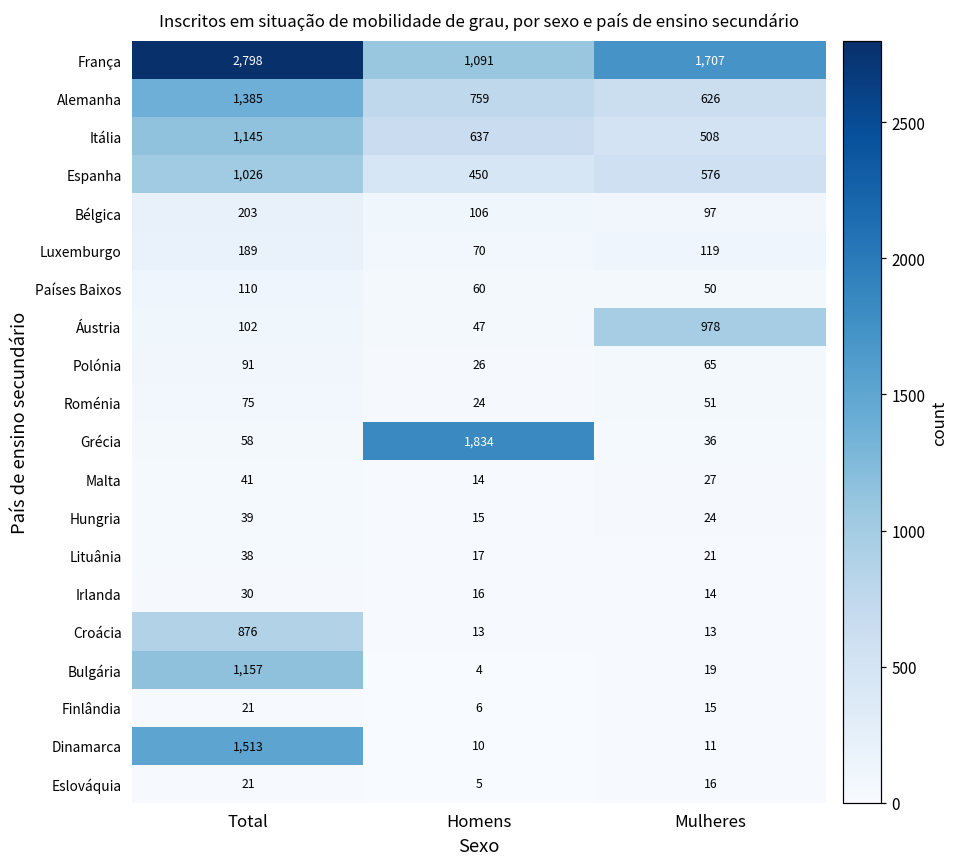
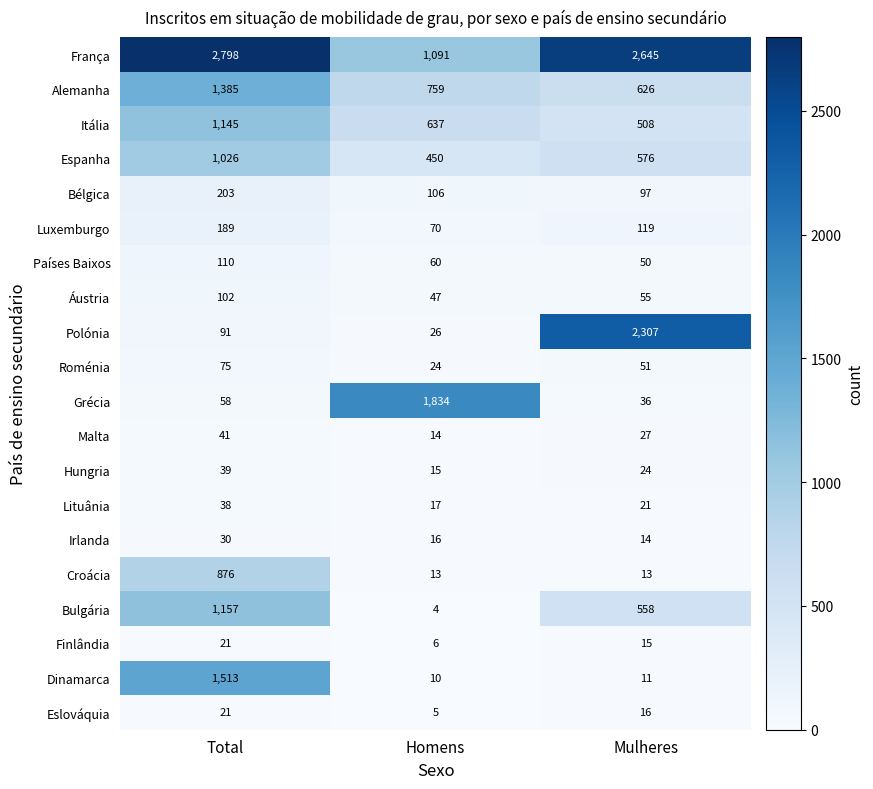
França, Mulheres: 1,707 -> 2,645
Áustria, Mulheres: 978 -> 55
Polónia, Mulheres: 65 -> 2,307
Bulgária, Mulheres: 19 -> 558
